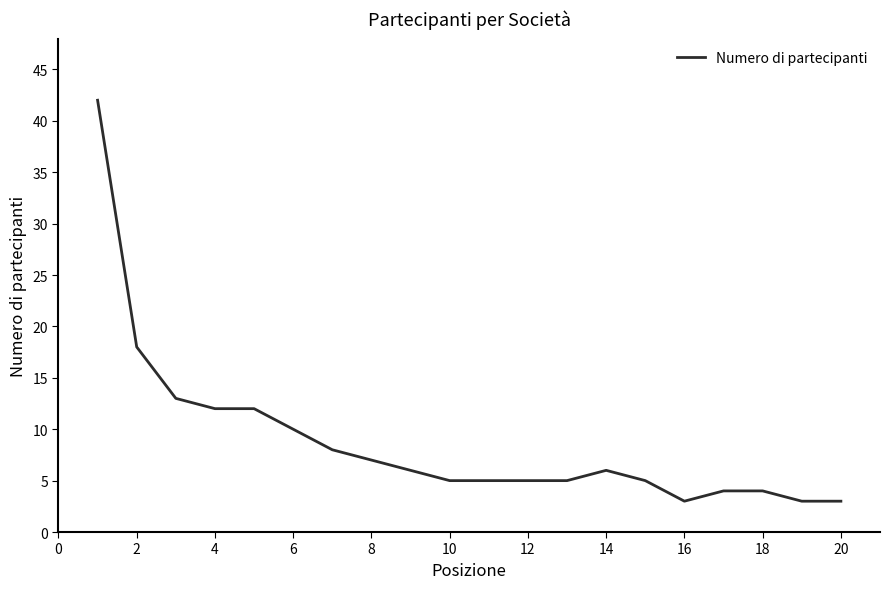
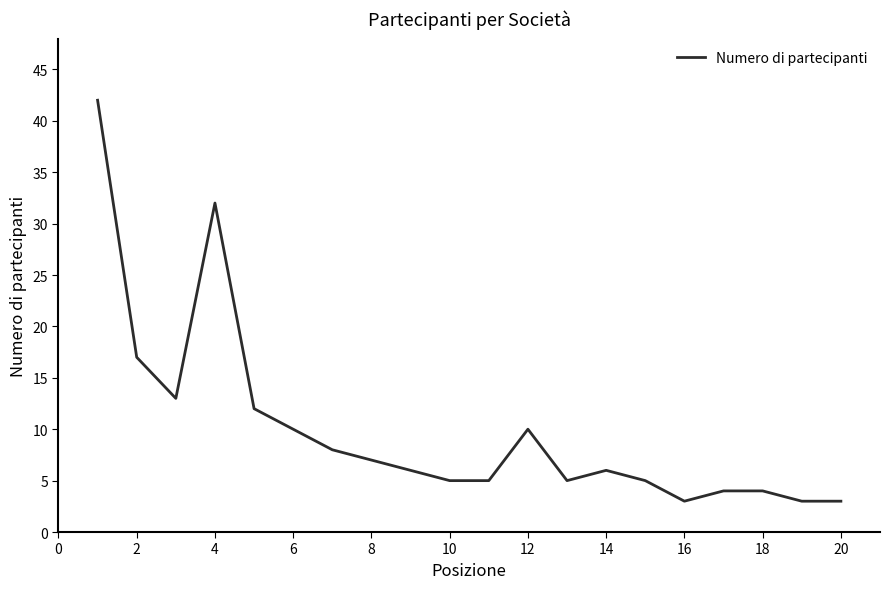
2: 18 -> 17
4: 12 -> 32
12: 5 -> 10
